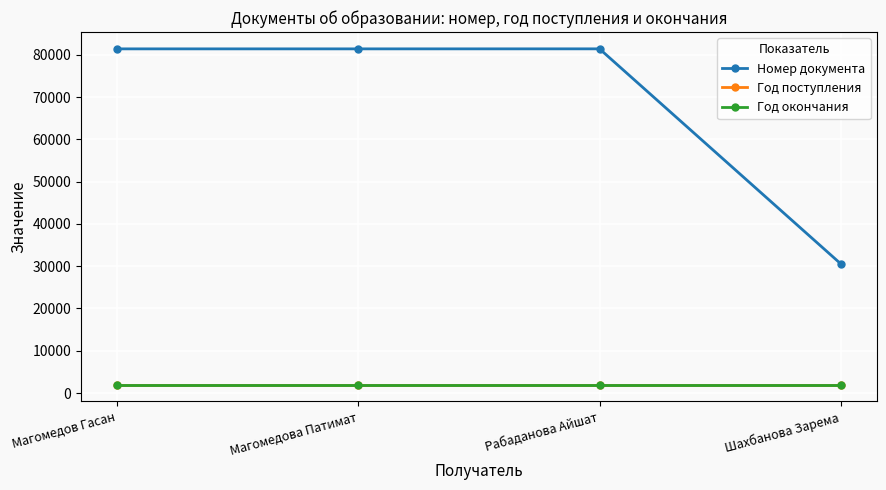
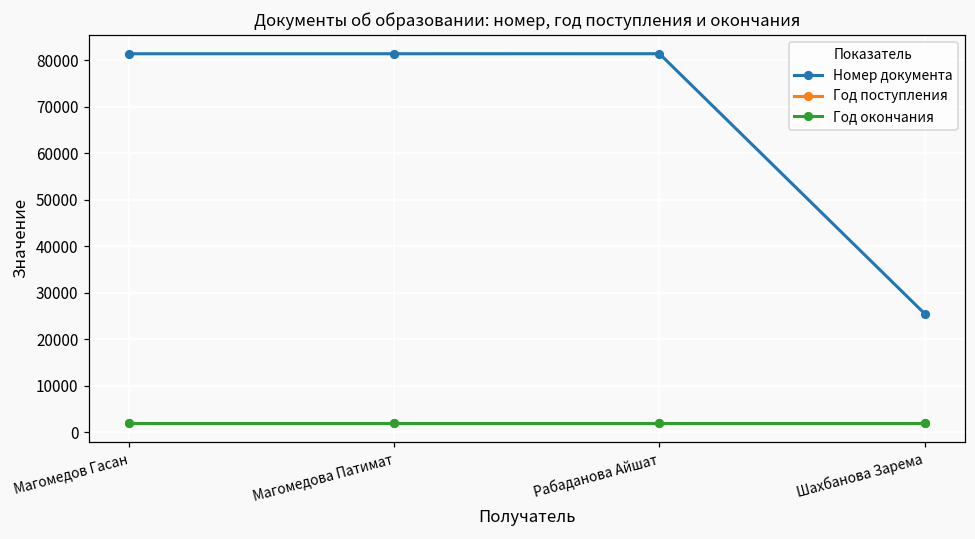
Номер документа, Шахбанова Зарема: 31000 -> 26000
